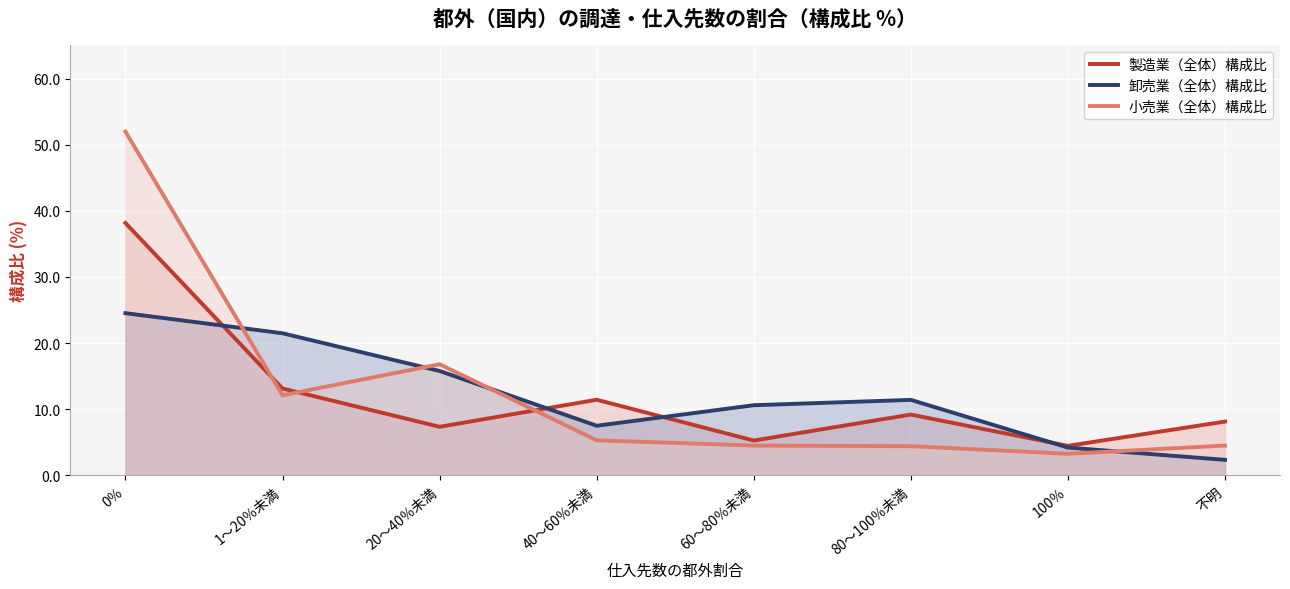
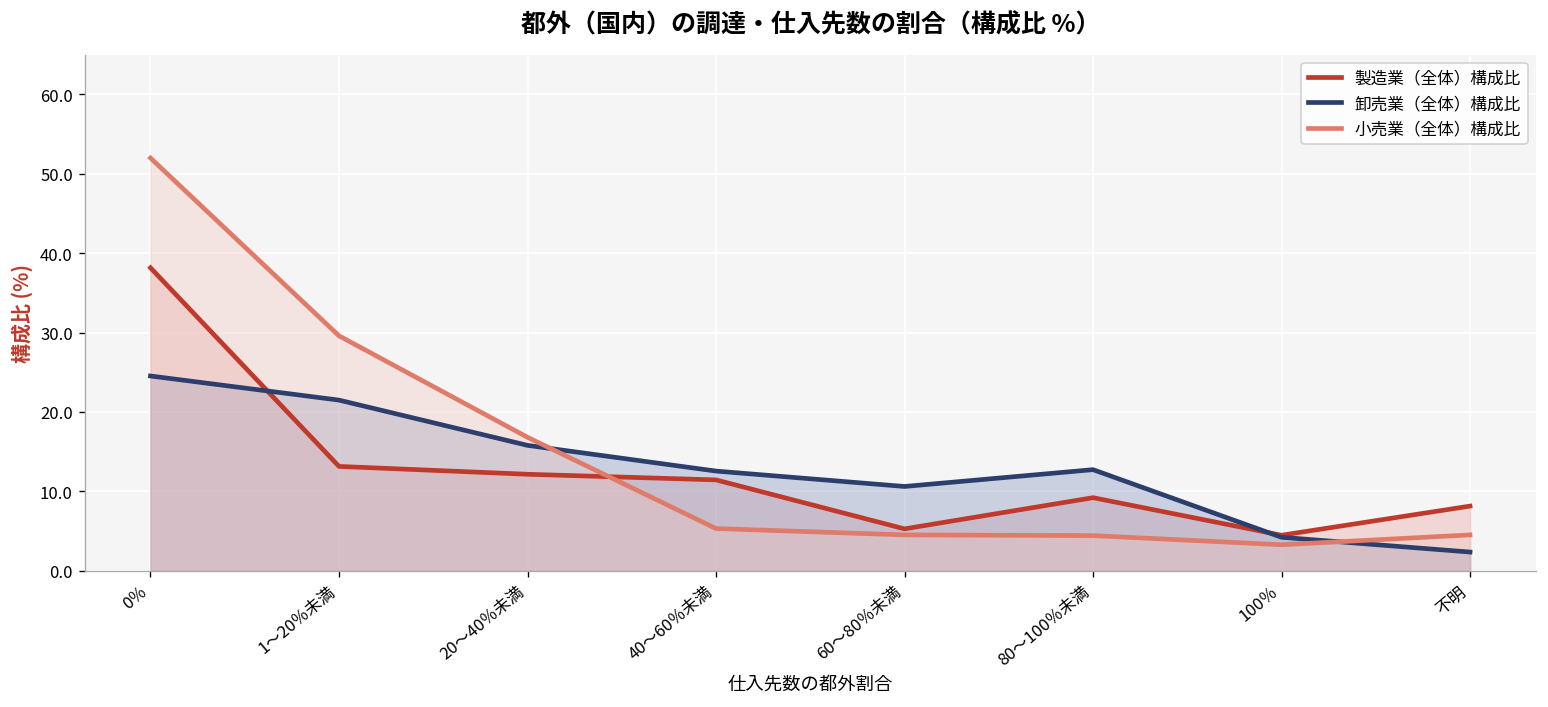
小売業（全体）構成比, 1～20％未満: 12 -> 30
製造業（全体）構成比, 20～40％未満: 7 -> 12
卸売業（全体）構成比, 40～60％未満: 8 -> 13
卸売業（全体）構成比, 80～100％未満: 11 -> 13
